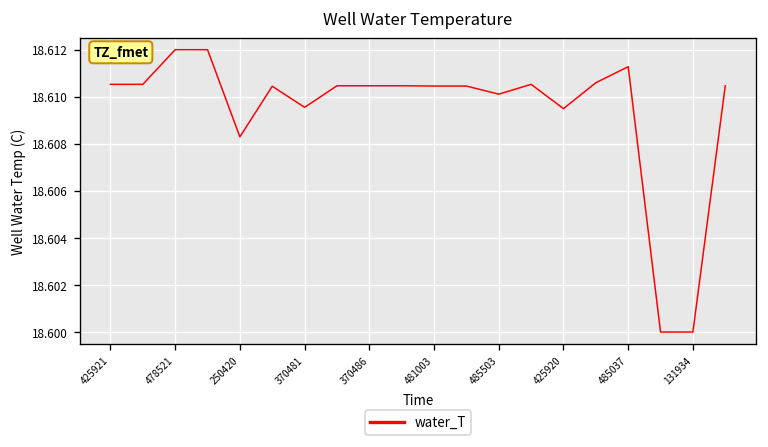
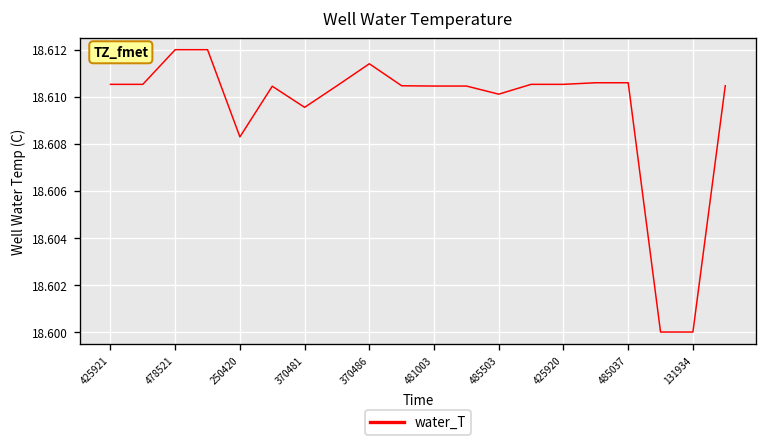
370486: 18.6105 -> 18.6114
425920: 18.6095 -> 18.6105
485037: 18.6113 -> 18.6106
